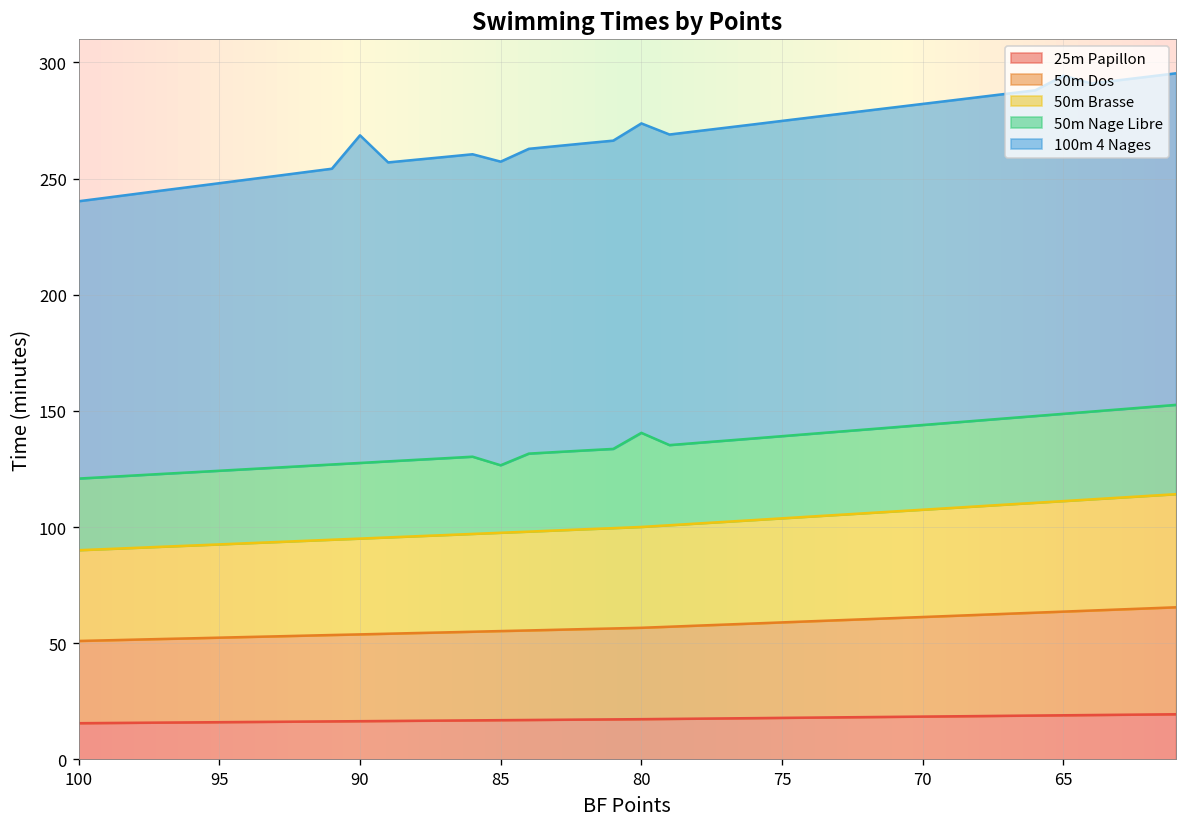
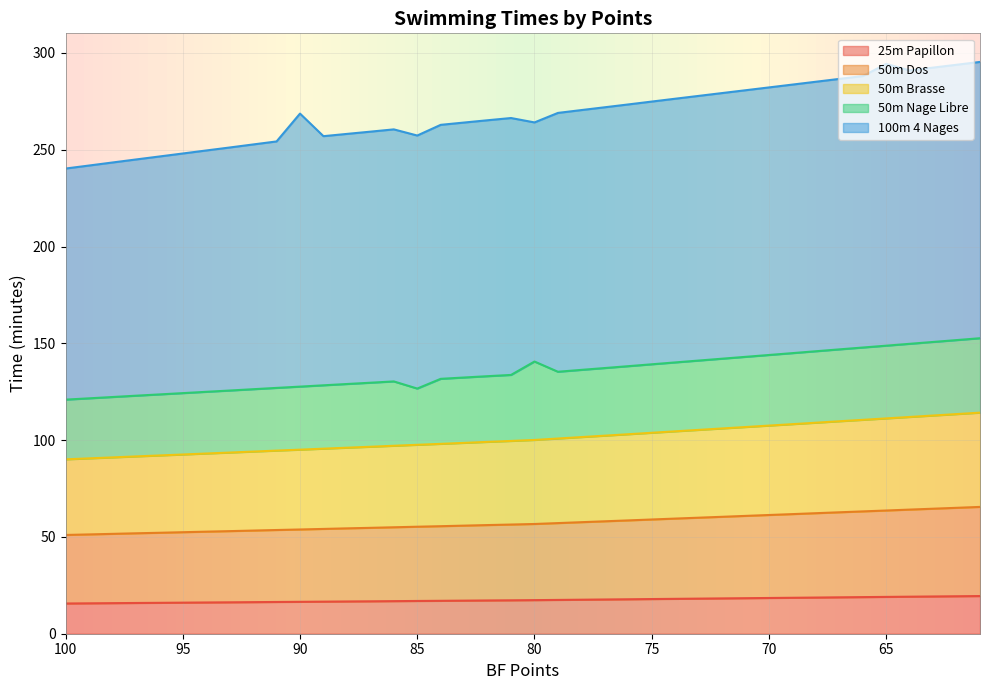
100m 4 Nages, 80: 133 -> 124
